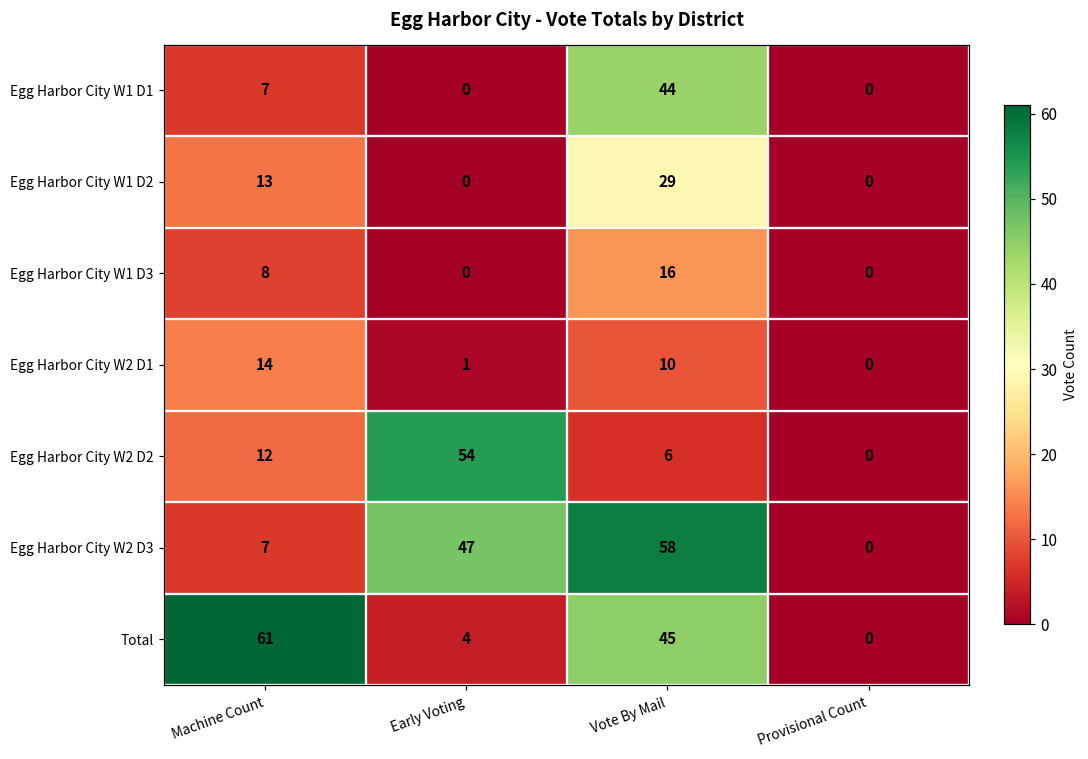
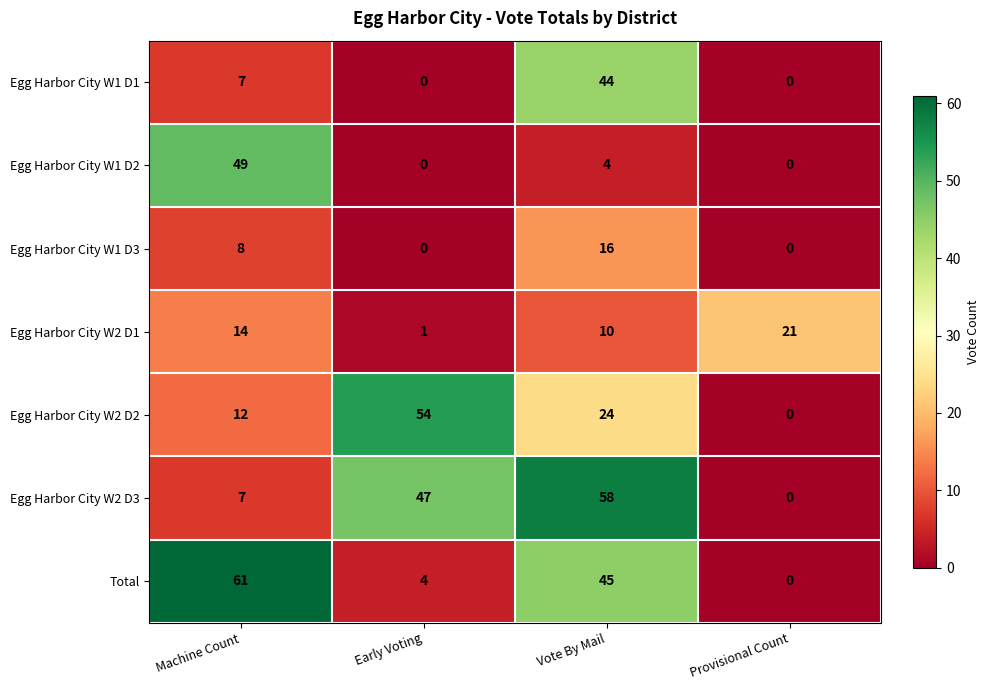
Egg Harbor City W1 D2, Machine Count: 13 -> 49
Egg Harbor City W1 D2, Vote By Mail: 29 -> 4
Egg Harbor City W2 D1, Provisional Count: 0 -> 21
Egg Harbor City W2 D2, Vote By Mail: 6 -> 24
